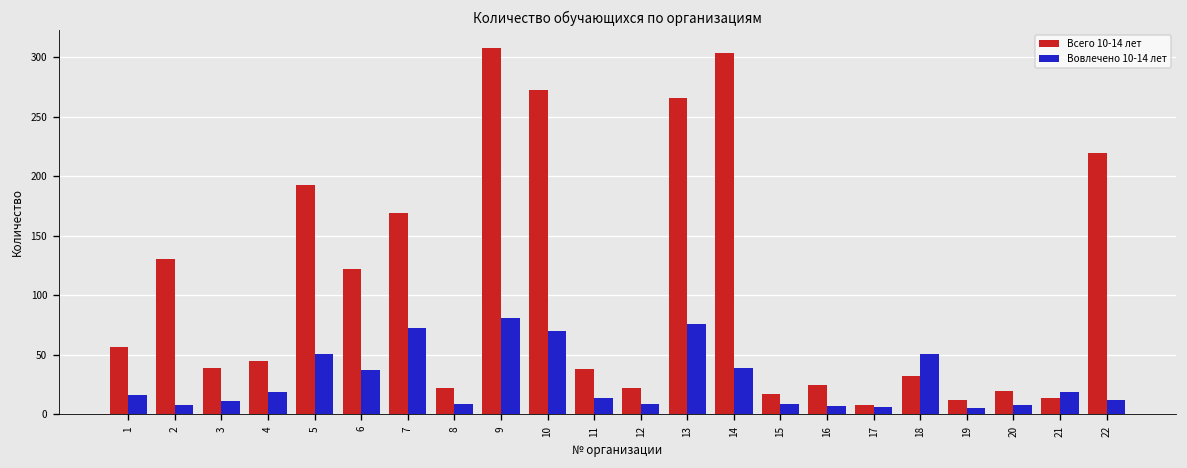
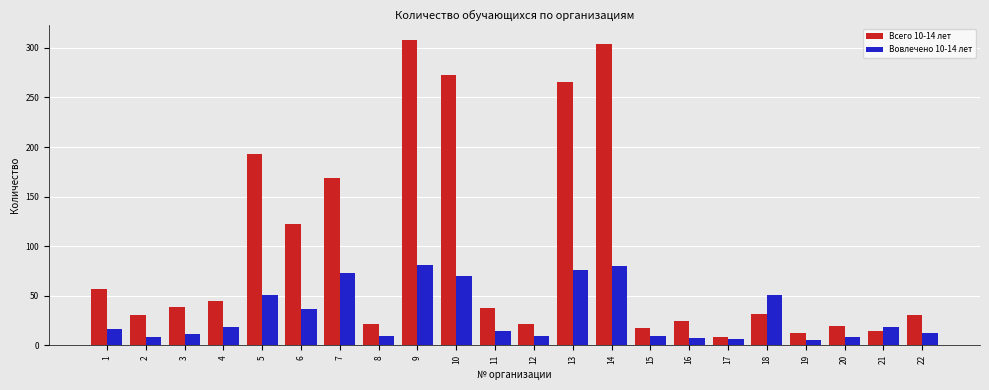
Всего 10-14 лет, 2: 130 -> 30
Вовлечено 10-14 лет, 14: 40 -> 80
Всего 10-14 лет, 22: 220 -> 30
